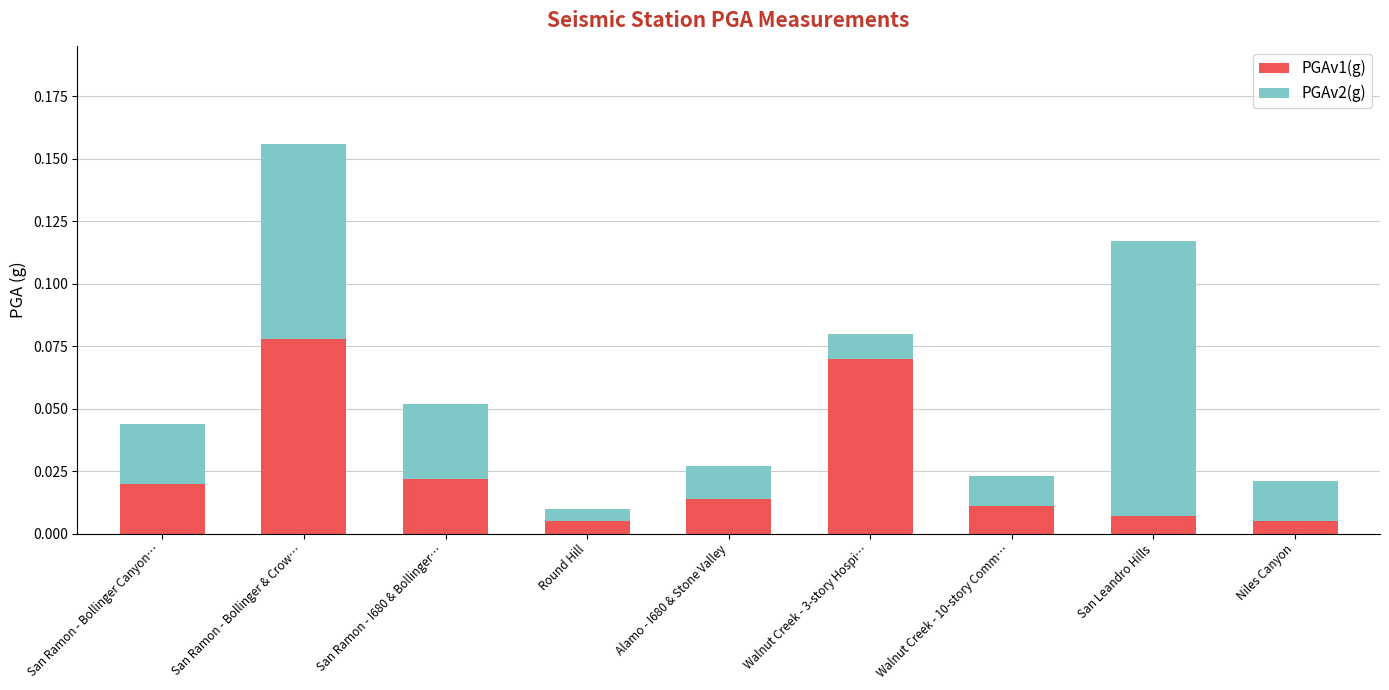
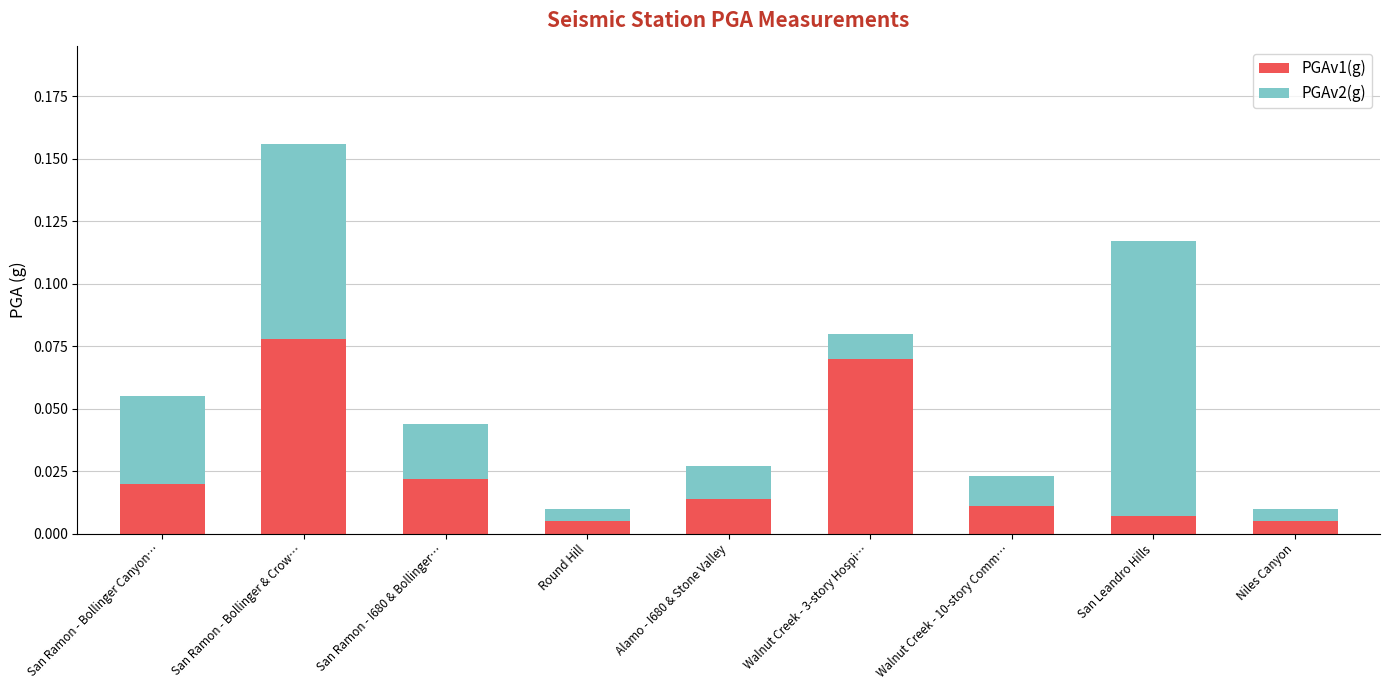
PGAv2(g), San Ramon - Bollinger Canyon…: 0.024 -> 0.035
PGAv2(g), San Ramon - I680 & Bollinger…: 0.030 -> 0.022
PGAv2(g), Niles Canyon: 0.016 -> 0.005
